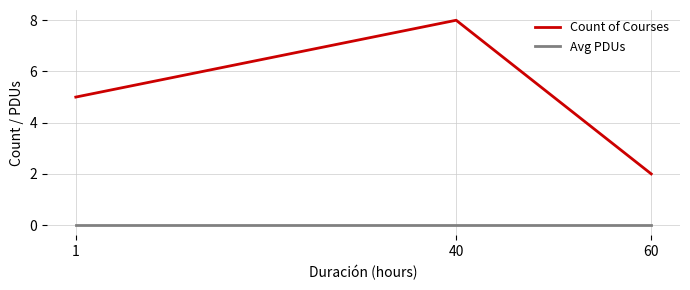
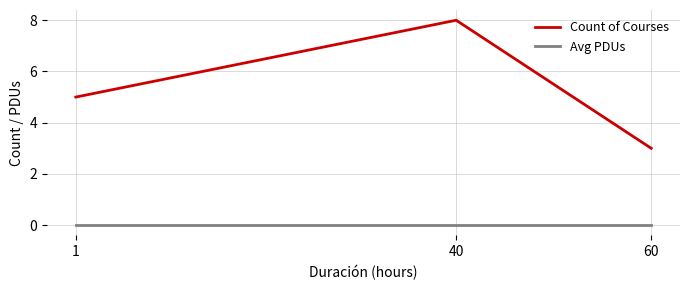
Count of Courses, 60: 2 -> 3
